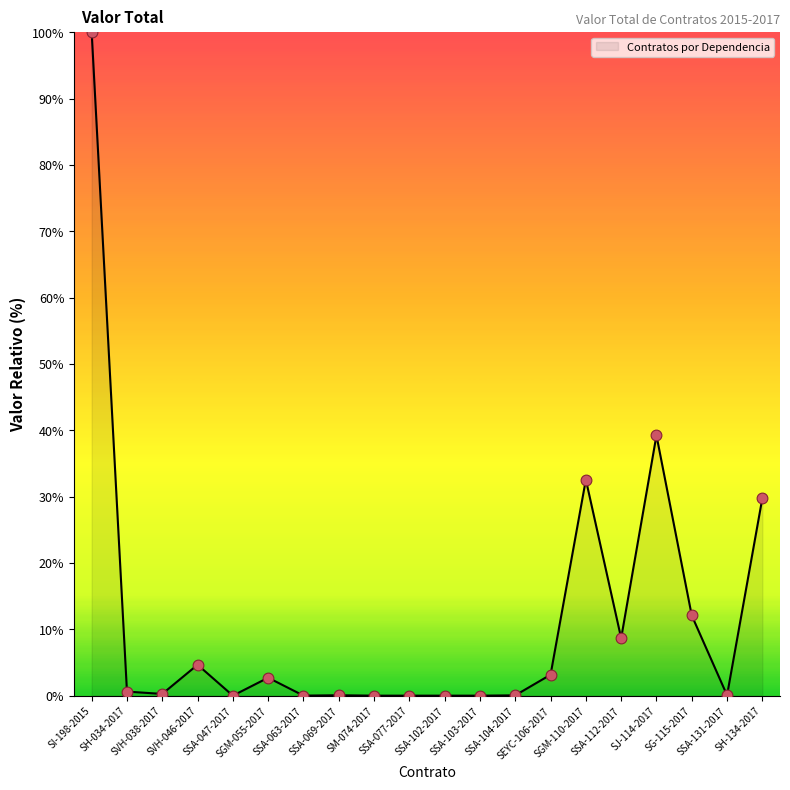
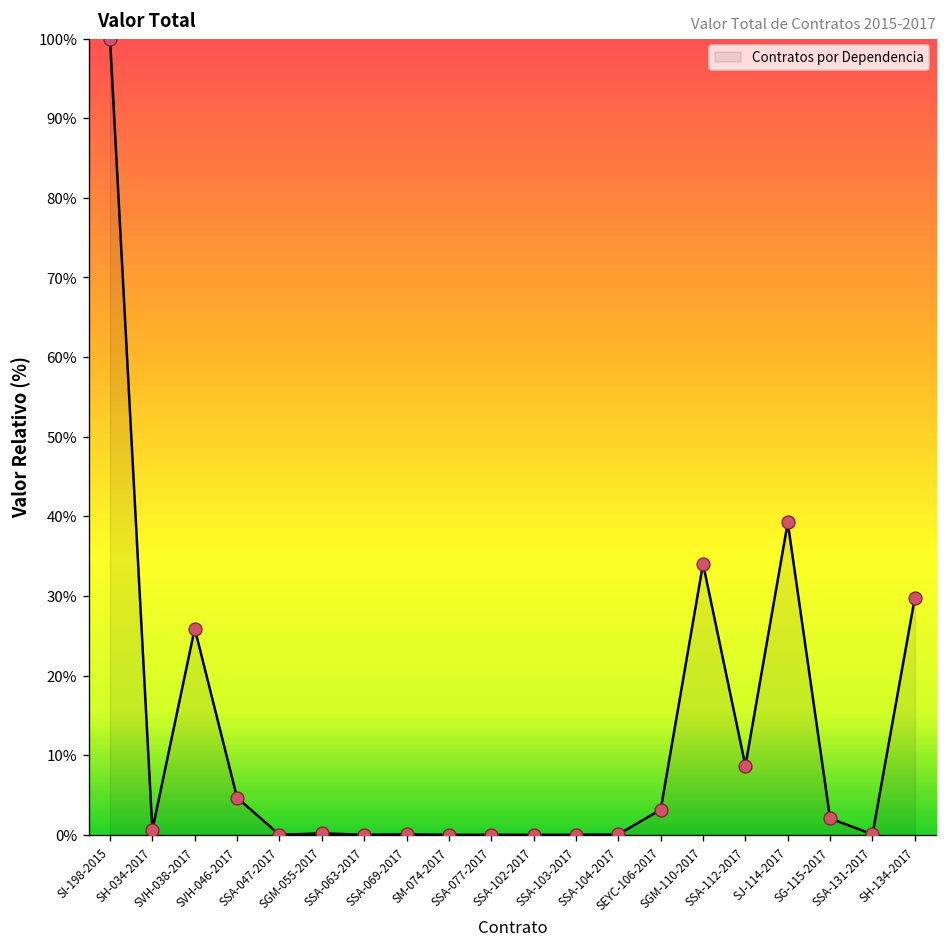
SVH-038-2017: 0% -> 26%
SGM-055-2017: 3% -> 0%
SGM-110-2017: 33% -> 34%
SG-115-2017: 12% -> 2%
